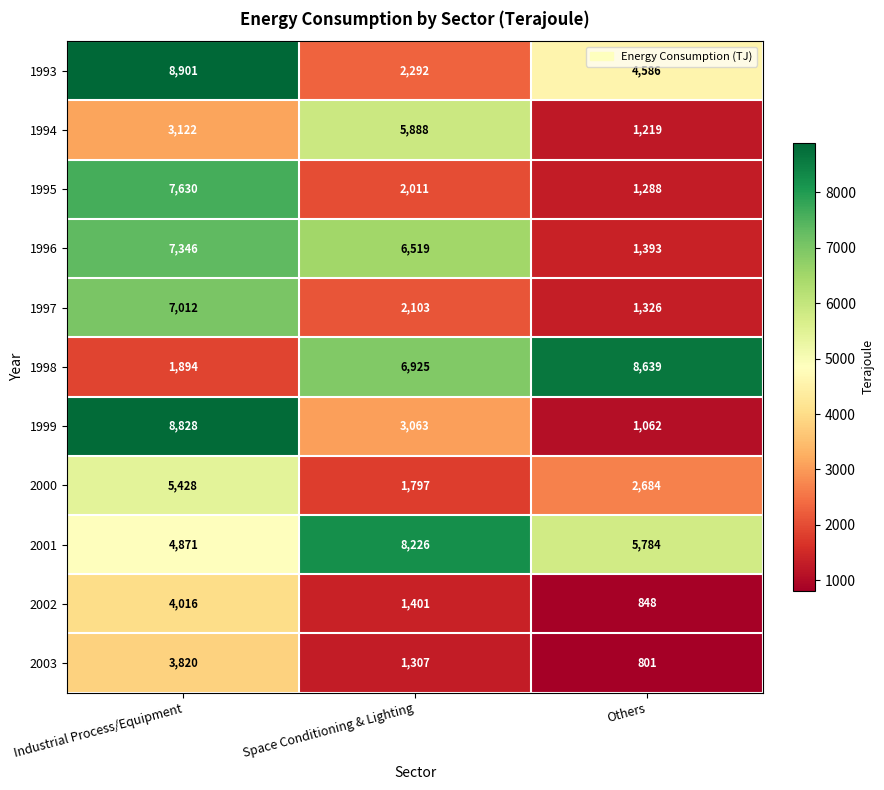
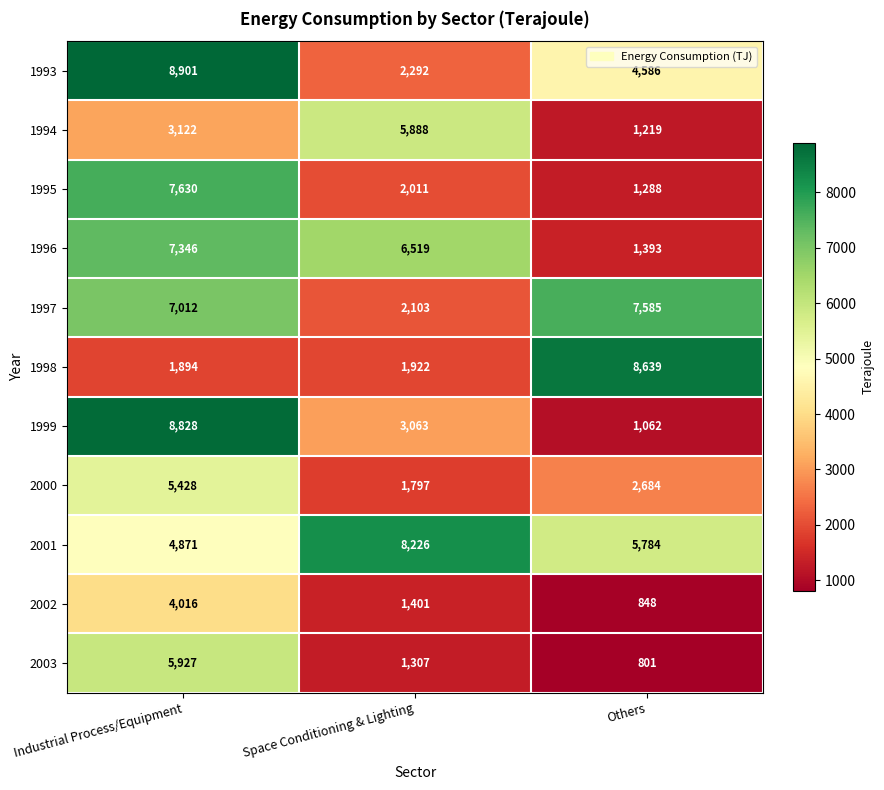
1997, Others: 1,326 -> 7,585
1998, Space Conditioning & Lighting: 6,925 -> 1,922
2003, Industrial Process/Equipment: 3,820 -> 5,927
